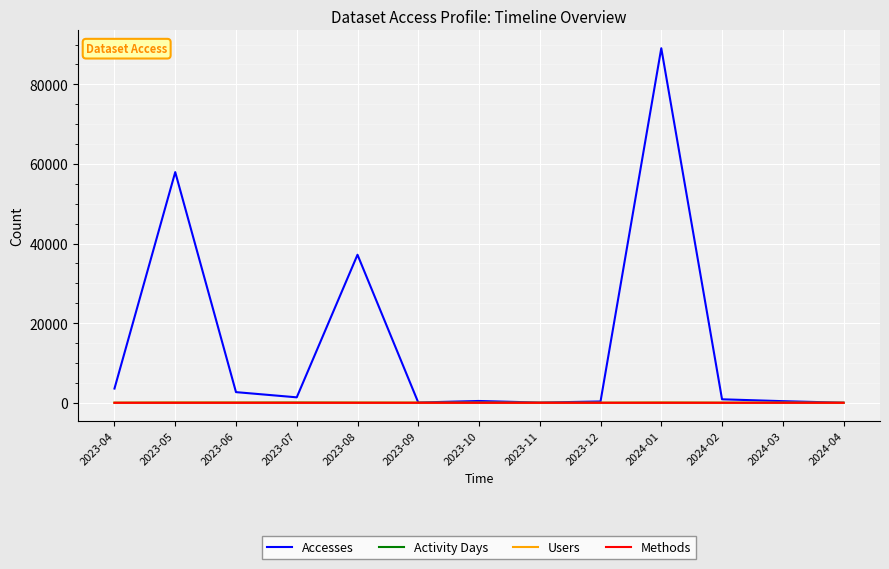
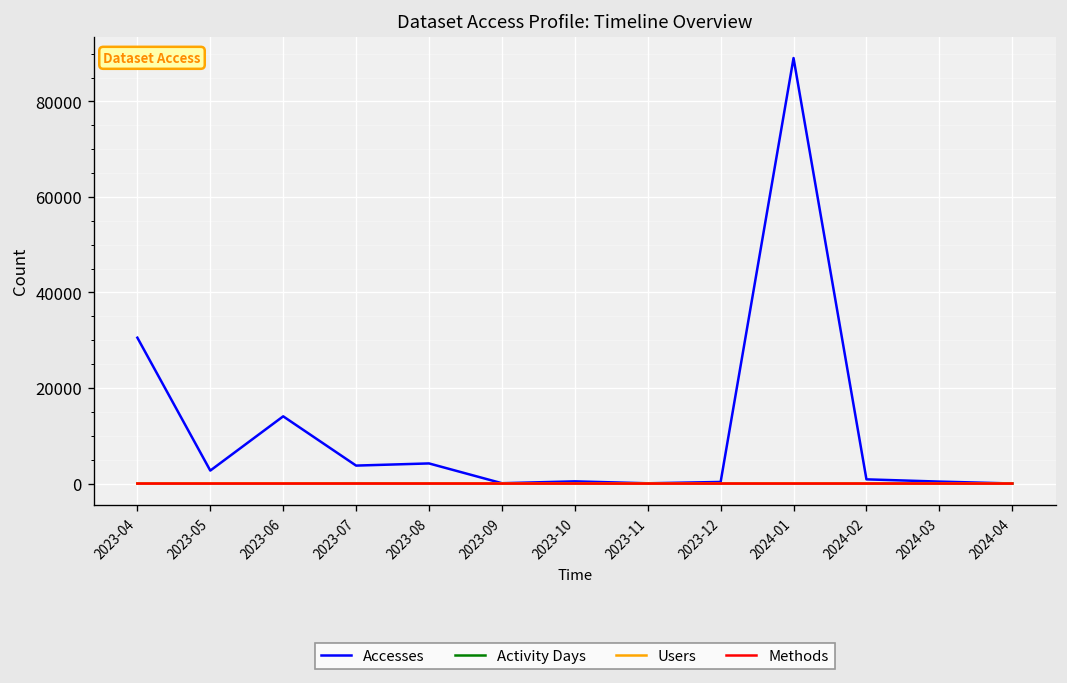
Accesses, 2023-04: 4000 -> 31000
Accesses, 2023-05: 58000 -> 3000
Accesses, 2023-06: 3000 -> 14000
Accesses, 2023-07: 1000 -> 4000
Accesses, 2023-08: 37000 -> 4000
